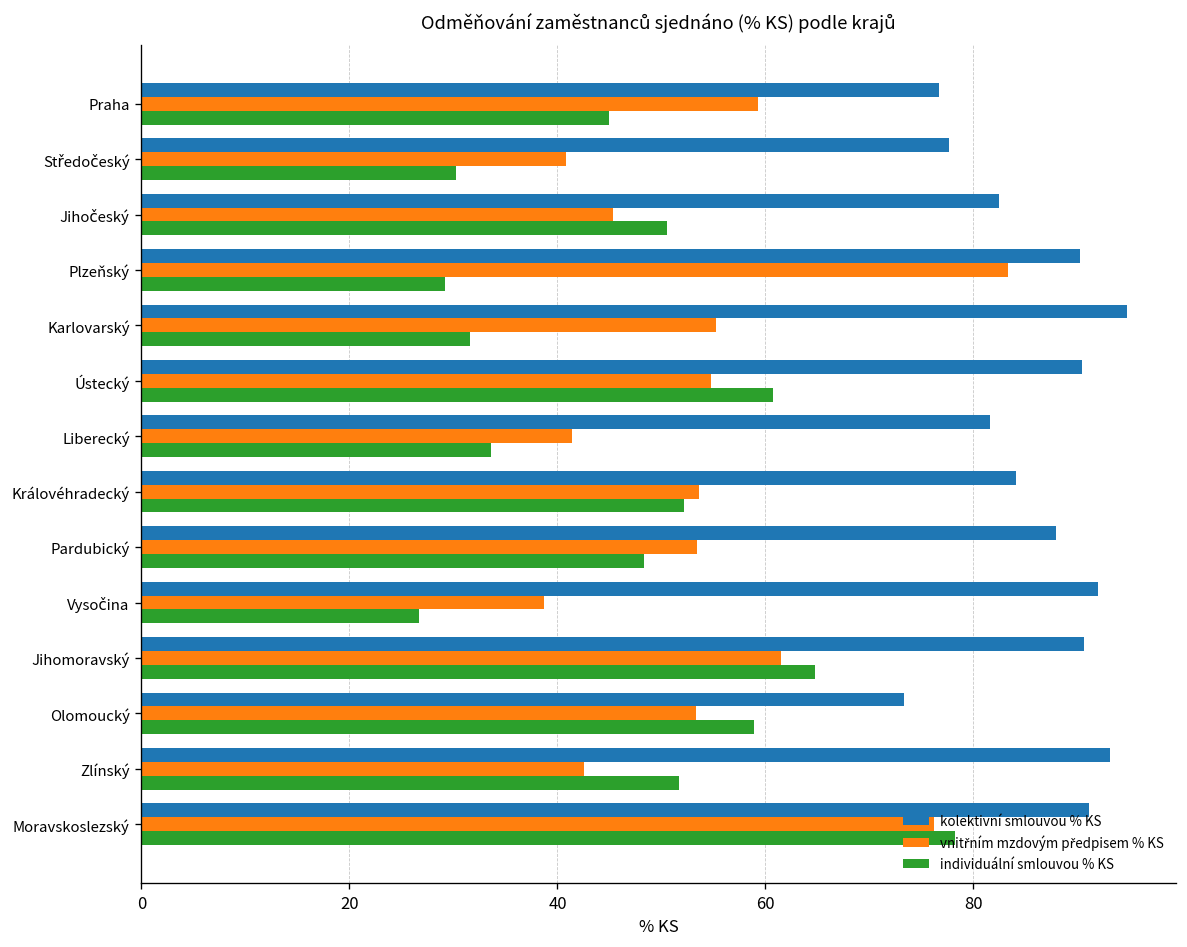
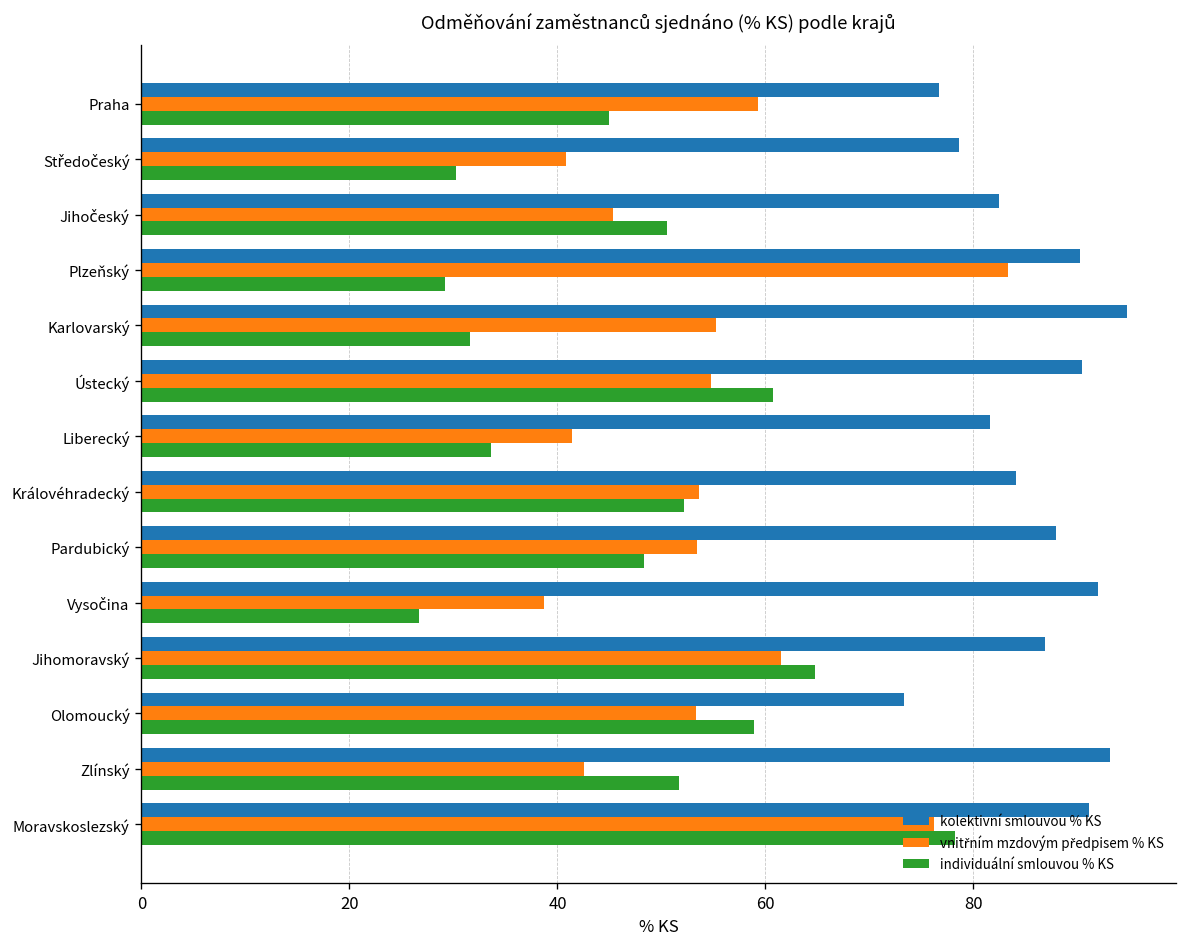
kolektivní smlouvou % KS, Středočeský: 78 -> 79
kolektivní smlouvou % KS, Jihomoravský: 91 -> 87
